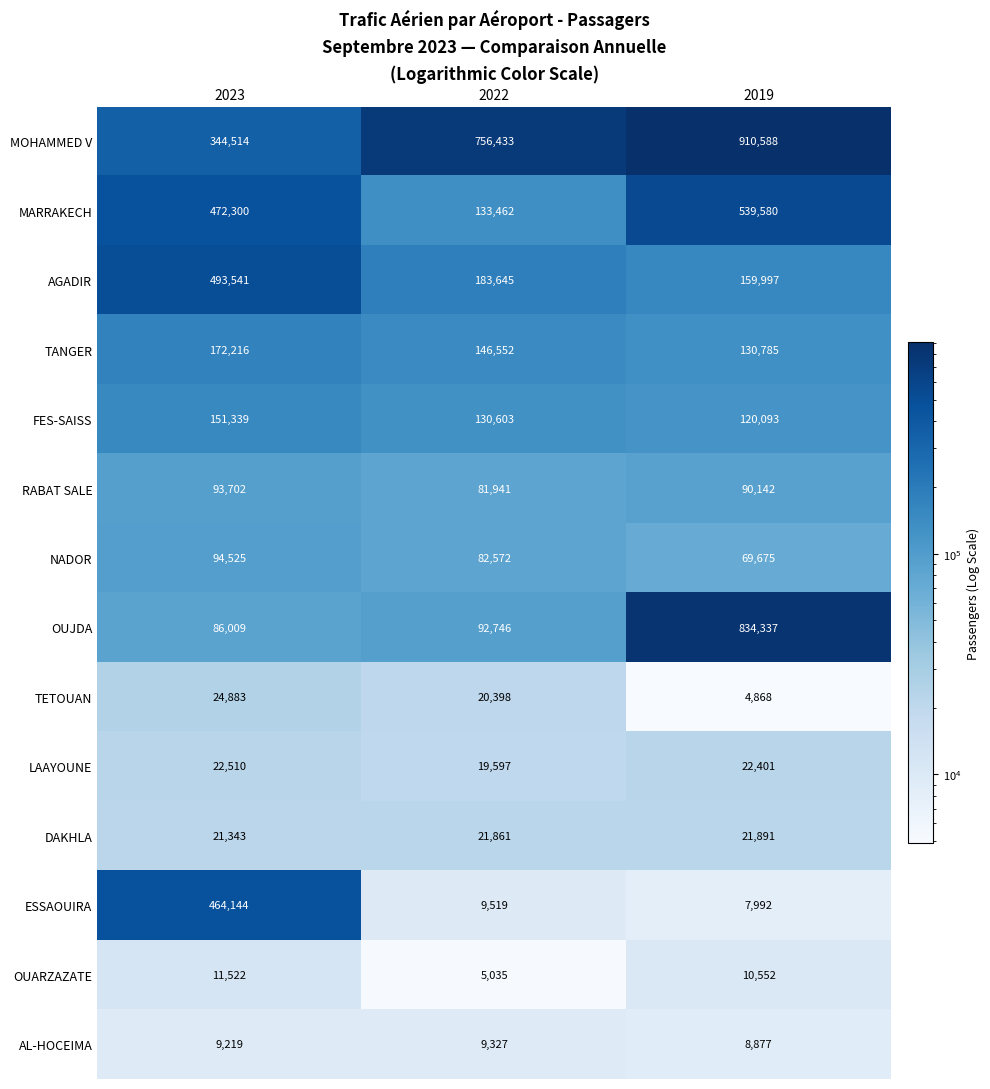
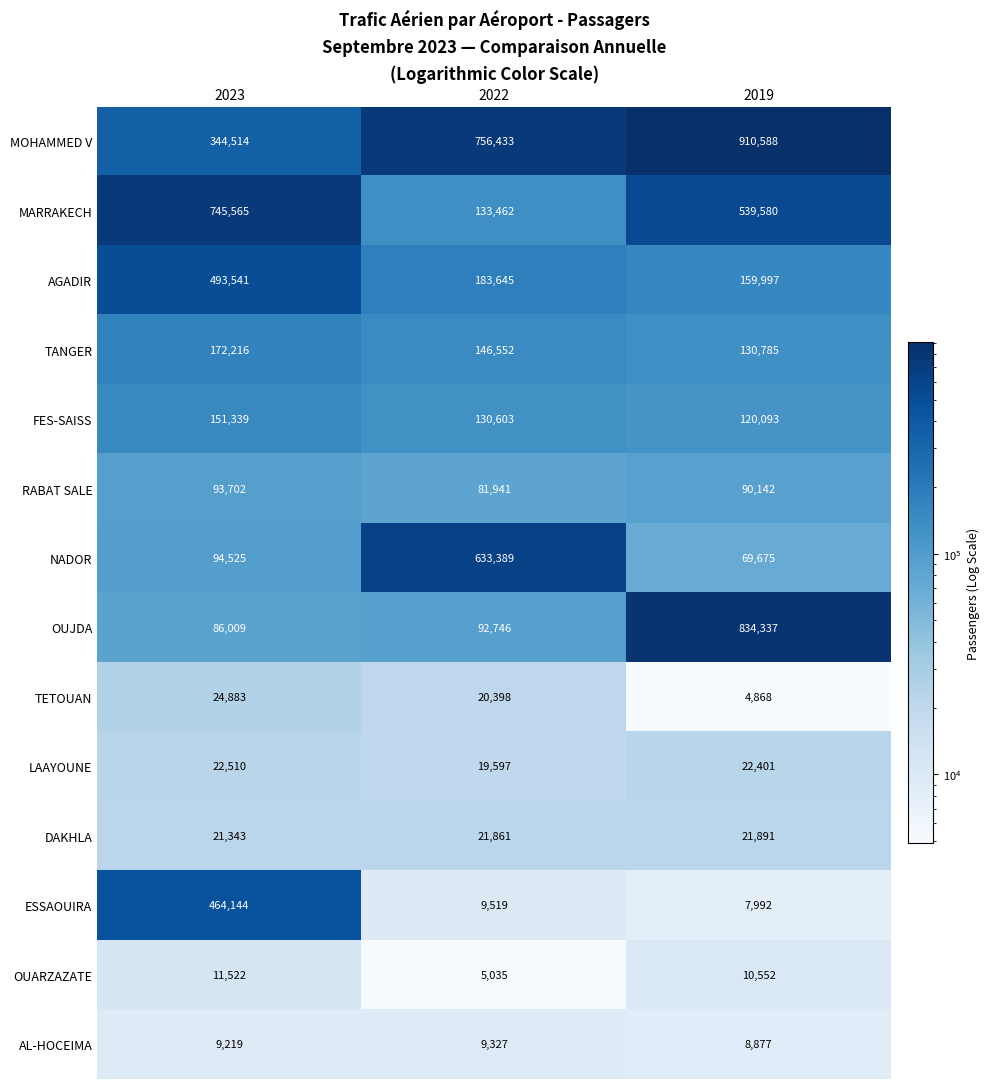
MARRAKECH, 2023: 472,300 -> 745,565
NADOR, 2022: 82,572 -> 633,389
